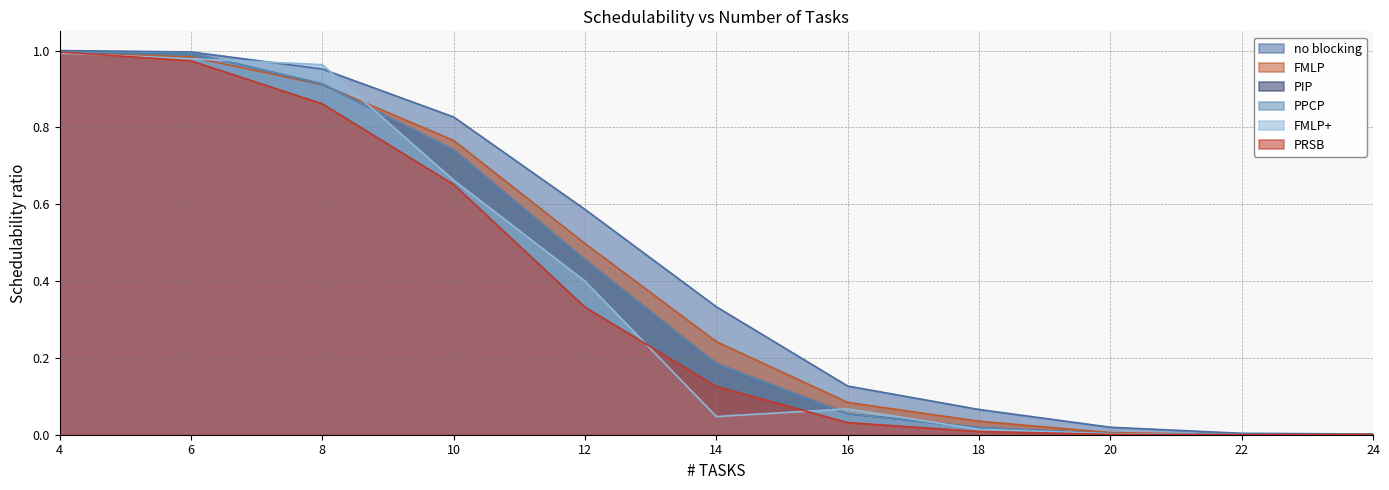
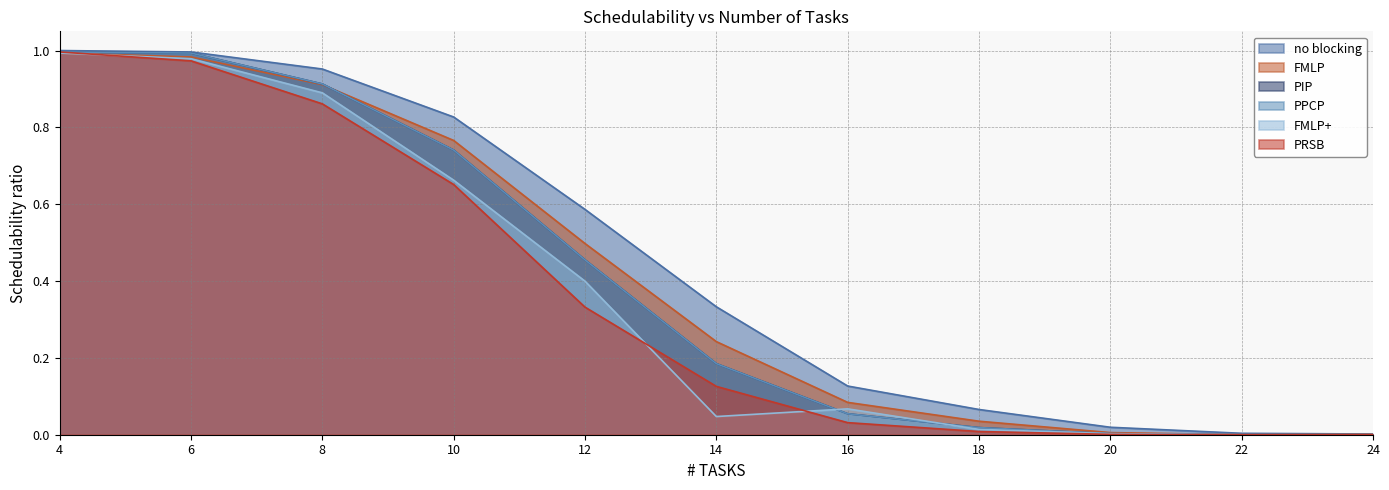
FMLP+, 8: 0.96 -> 0.89
